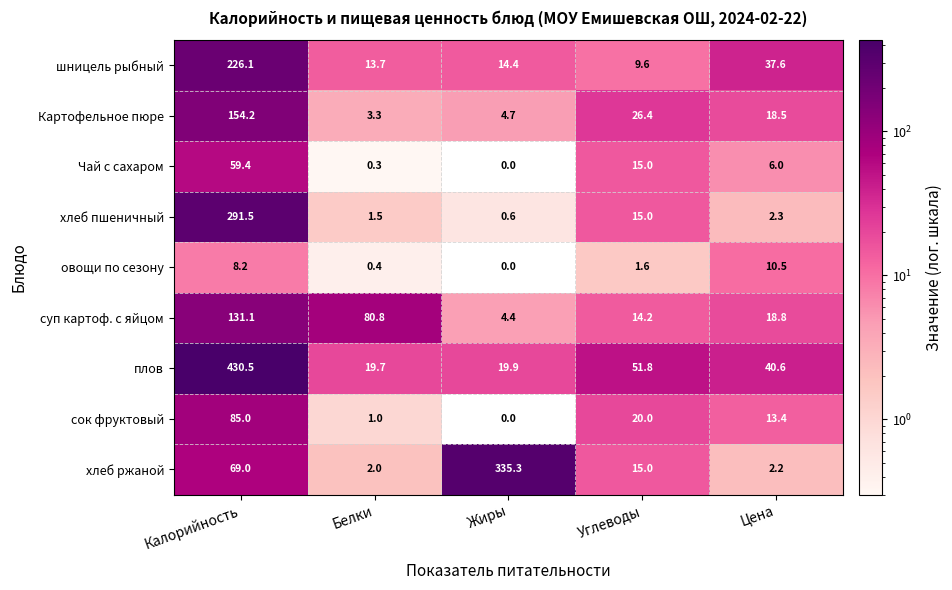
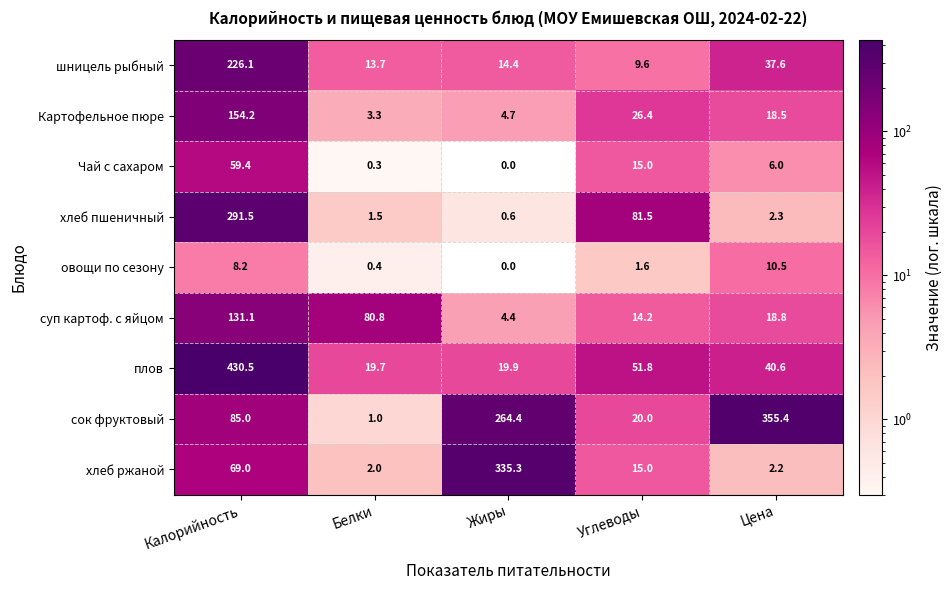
хлеб пшеничный, Углеводы: 15.0 -> 81.5
сок фруктовый, Жиры: 0.0 -> 264.4
сок фруктовый, Цена: 13.4 -> 355.4
